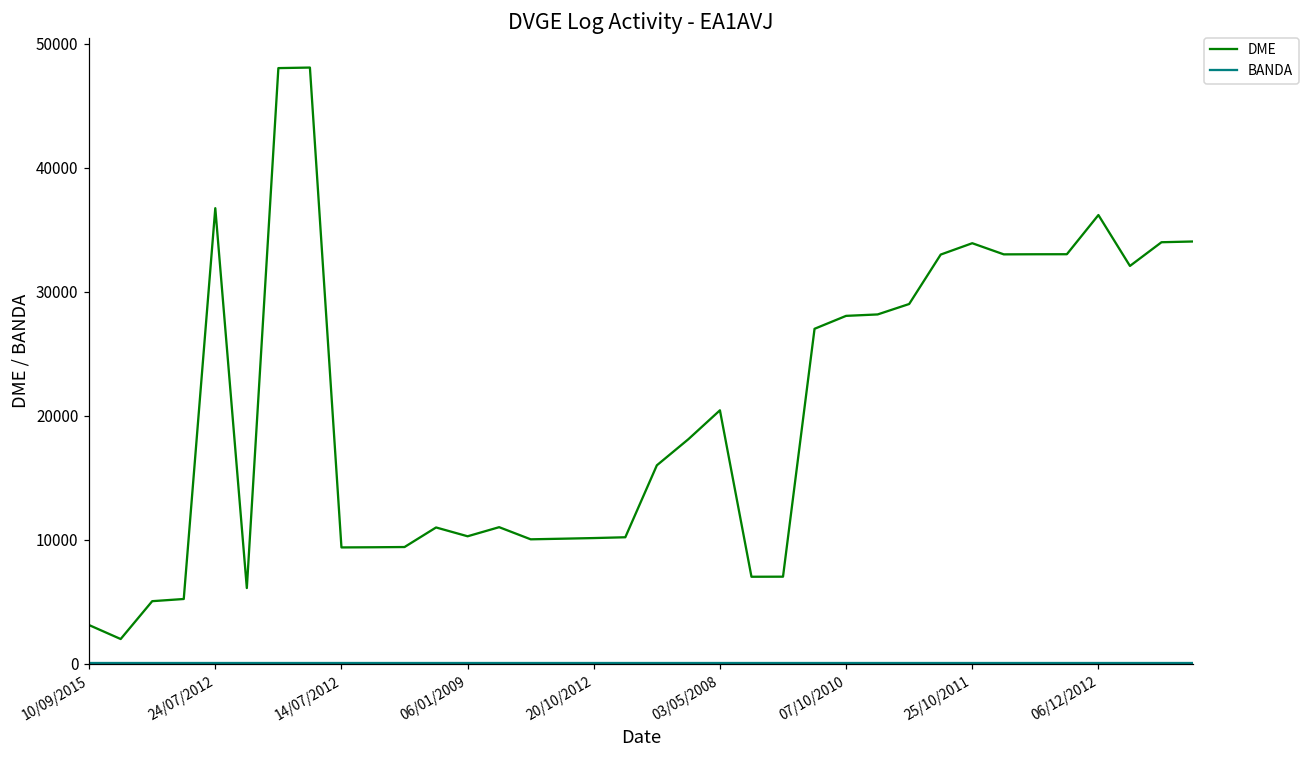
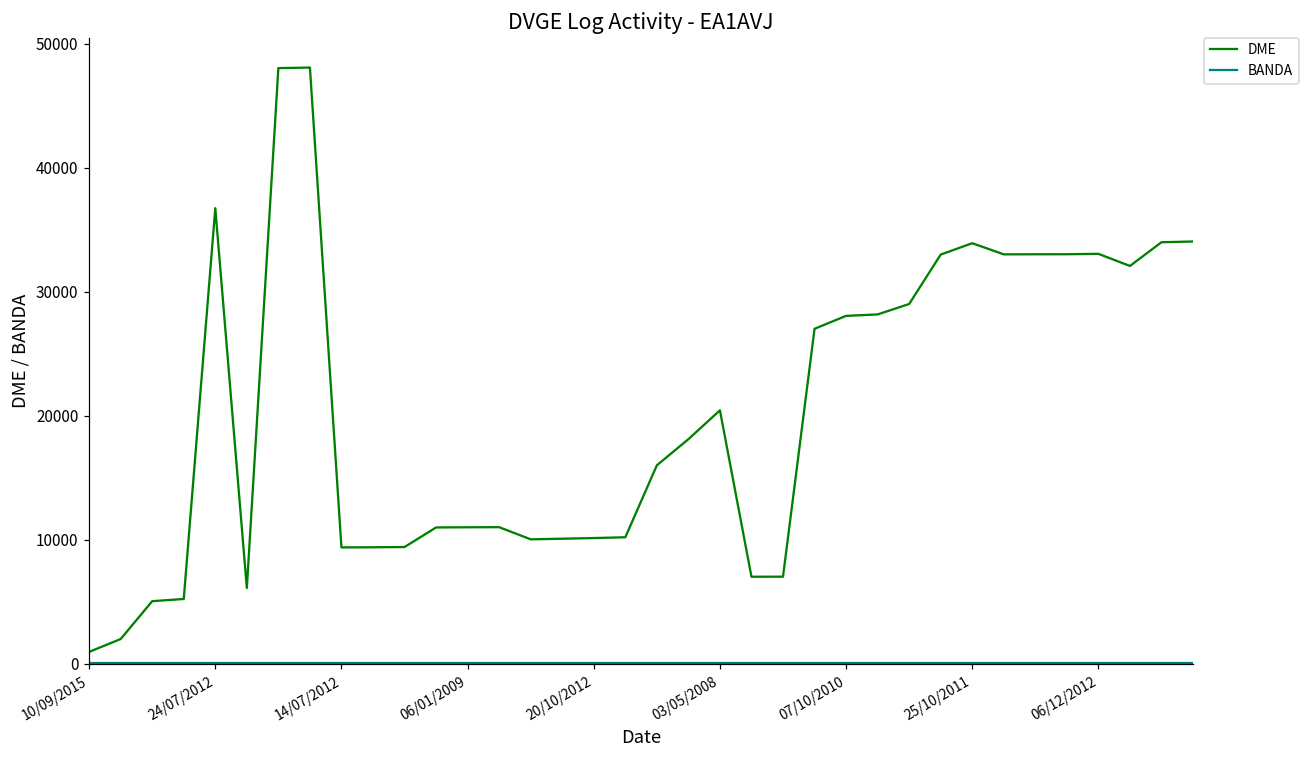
DME, 10/09/2015: 3100 -> 1000
DME, 06/01/2009: 10300 -> 11000
DME, 06/12/2012: 36200 -> 33100
